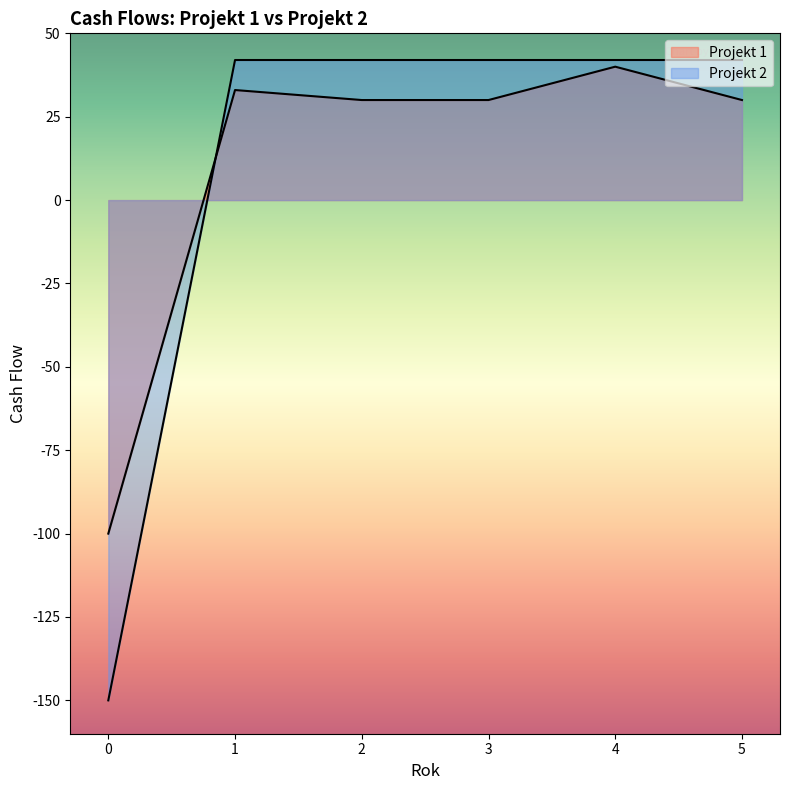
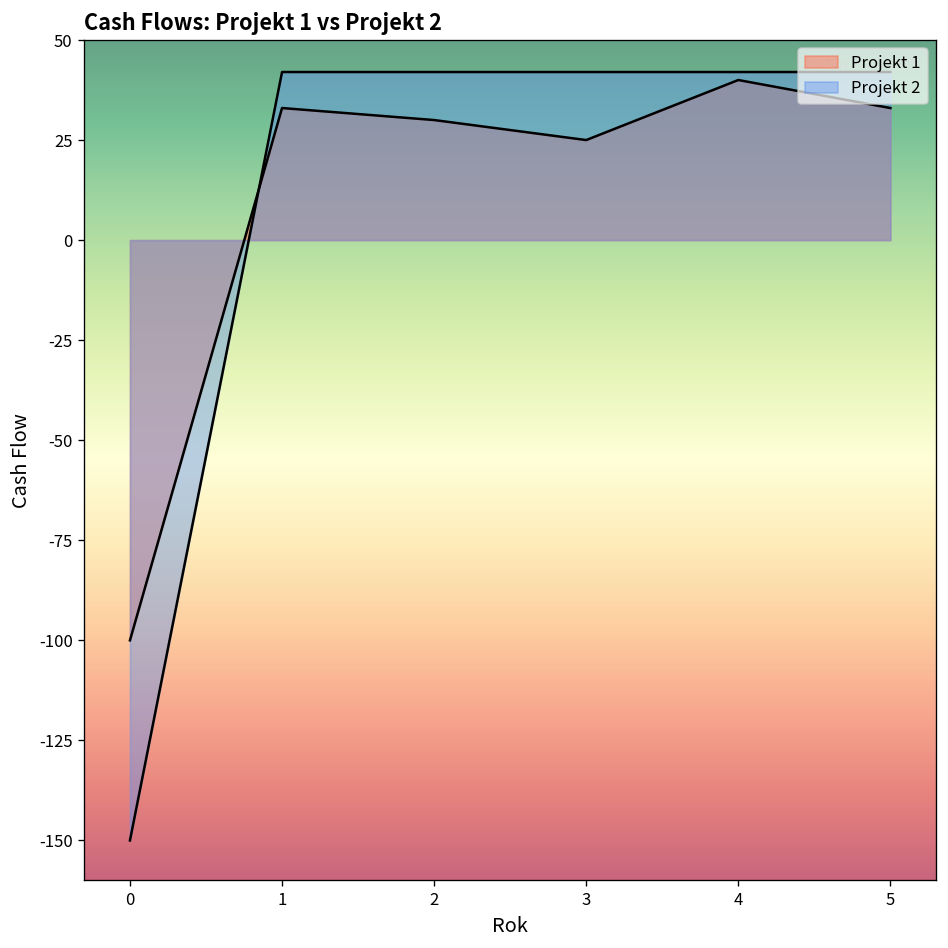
Projekt 1, 3: 30 -> 25
Projekt 1, 5: 30 -> 33
